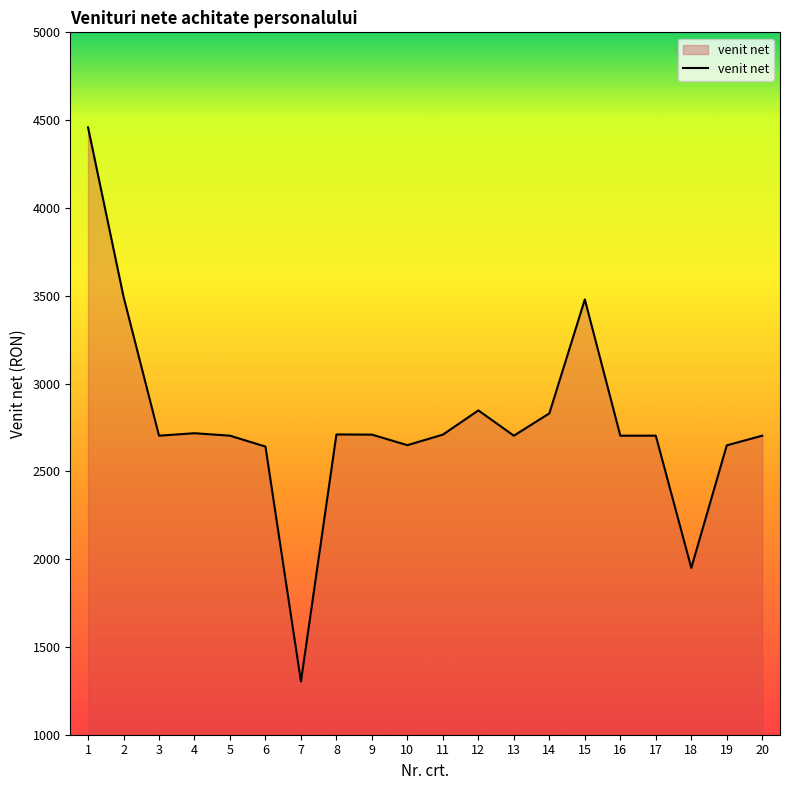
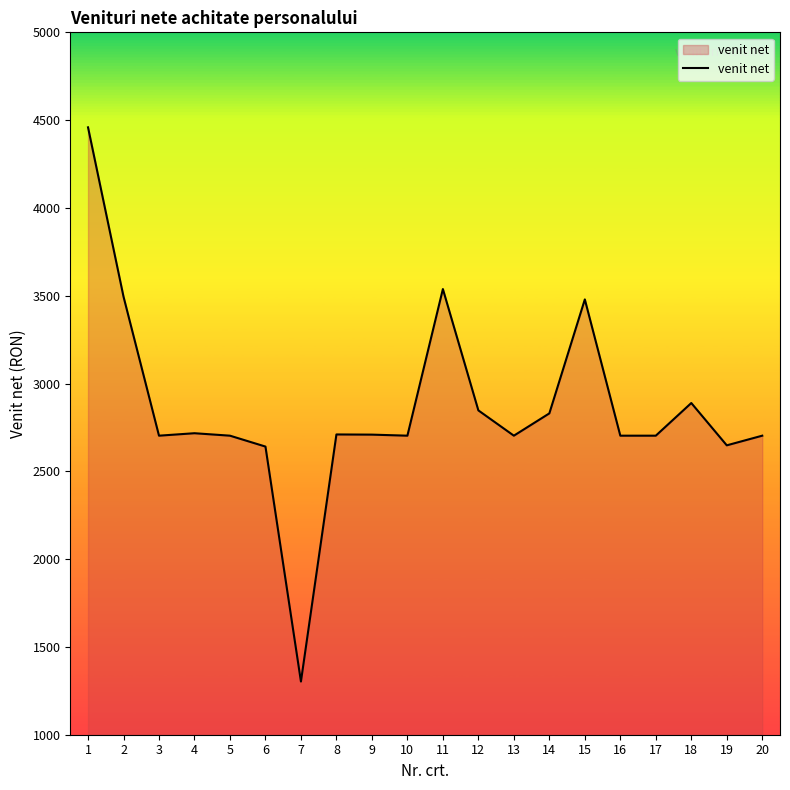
10: 2650 -> 2700
11: 2710 -> 3540
18: 1950 -> 2890
